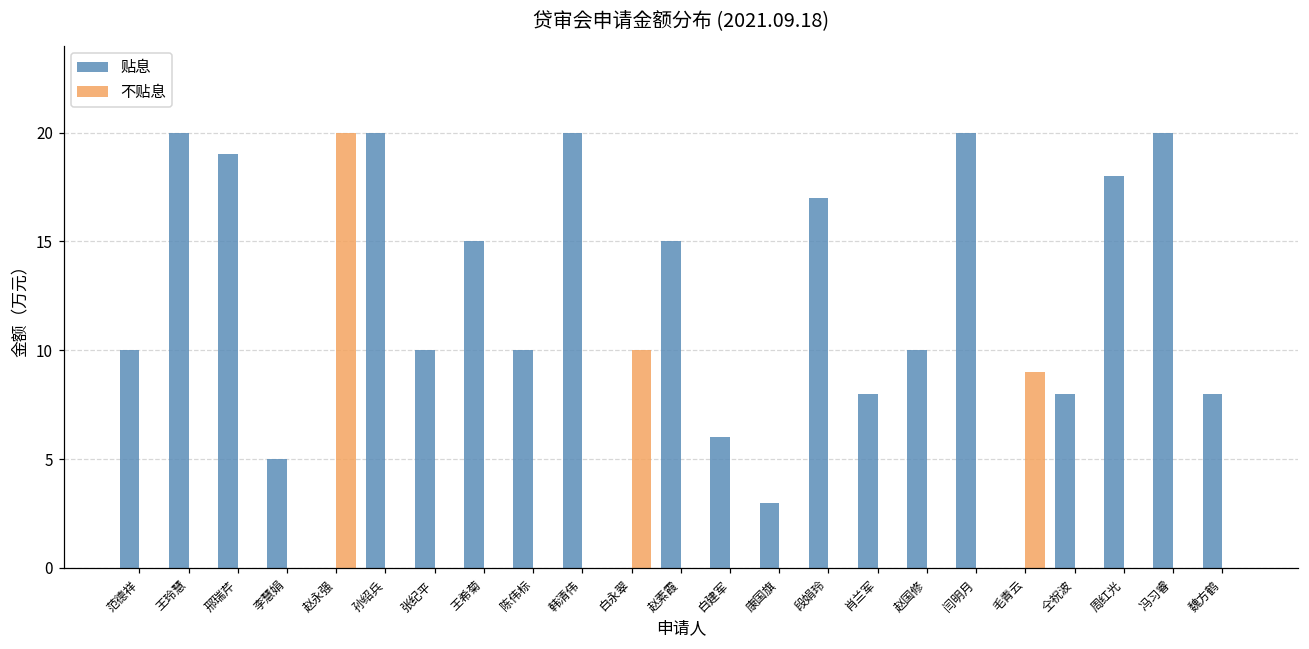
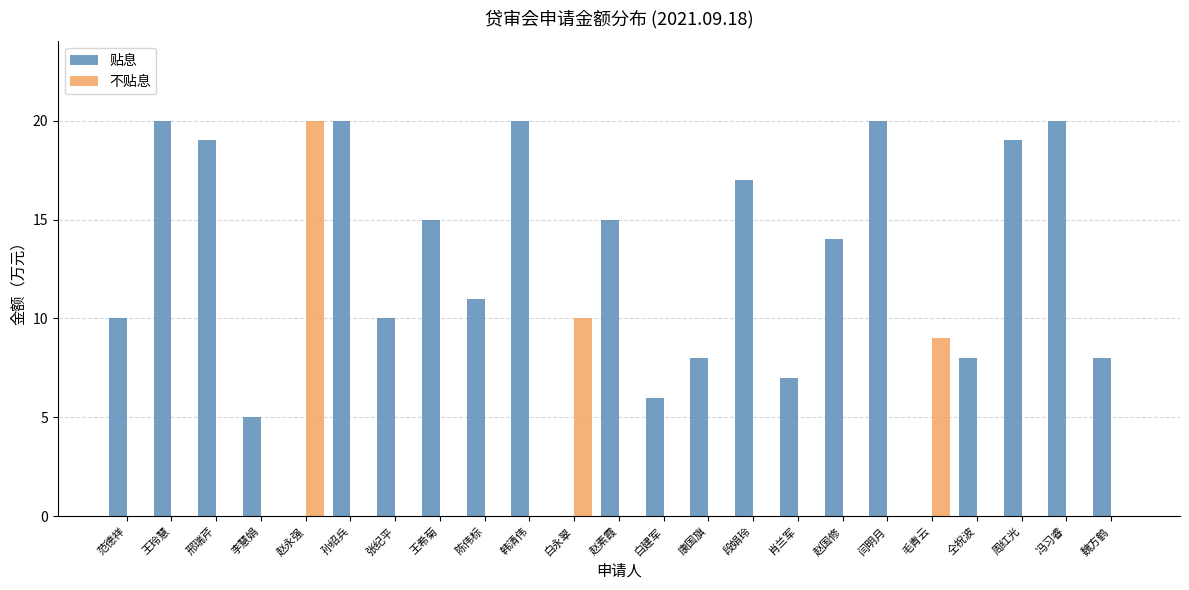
贴息, 陈伟标: 10 -> 11
贴息, 康国旗: 3 -> 8
贴息, 肖兰军: 8 -> 7
贴息, 赵国修: 10 -> 14
贴息, 周红光: 18 -> 19
